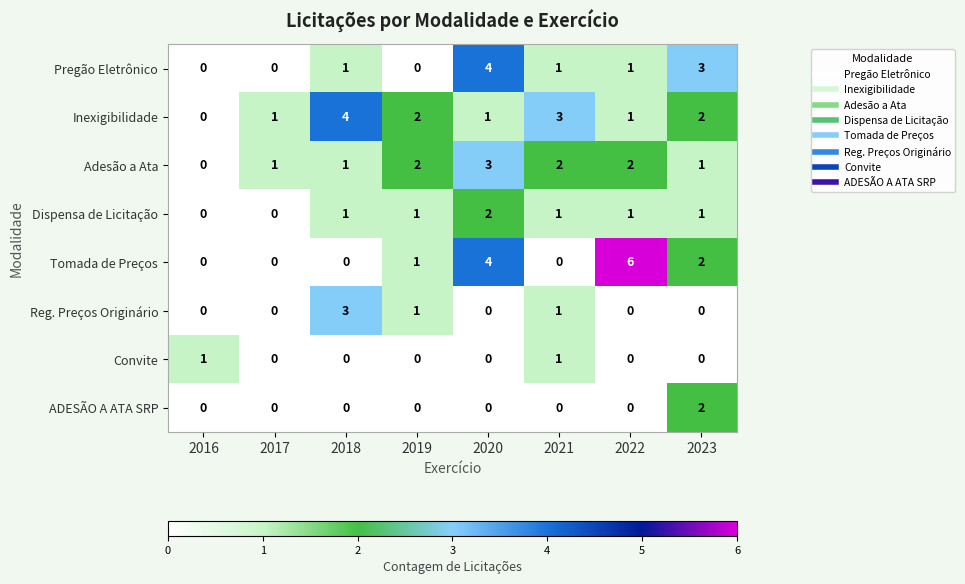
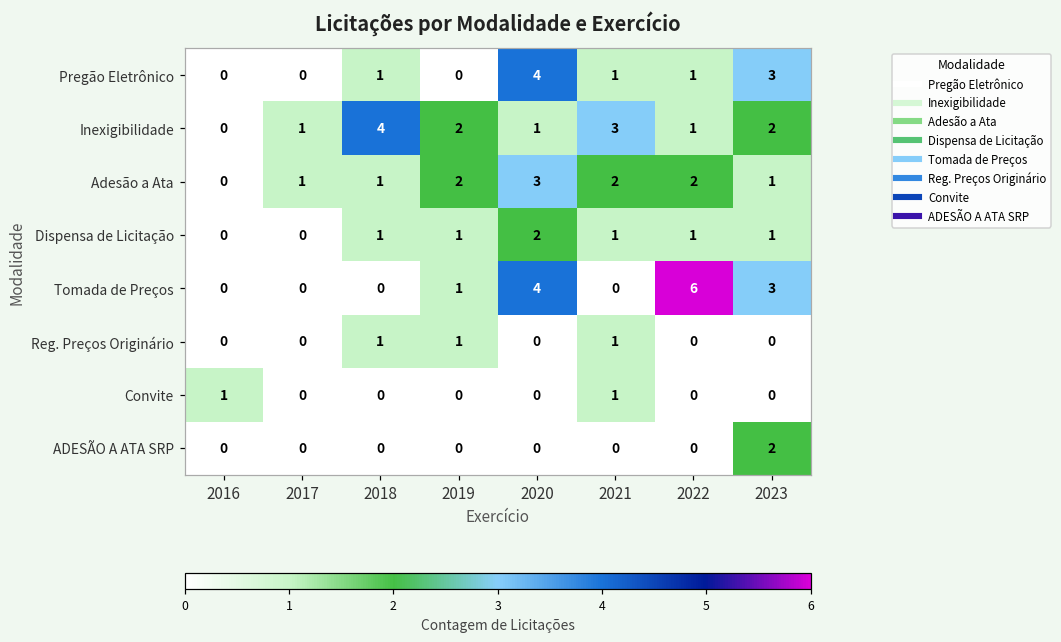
Tomada de Preços, 2023: 2 -> 3
Reg. Preços Originário, 2018: 3 -> 1
